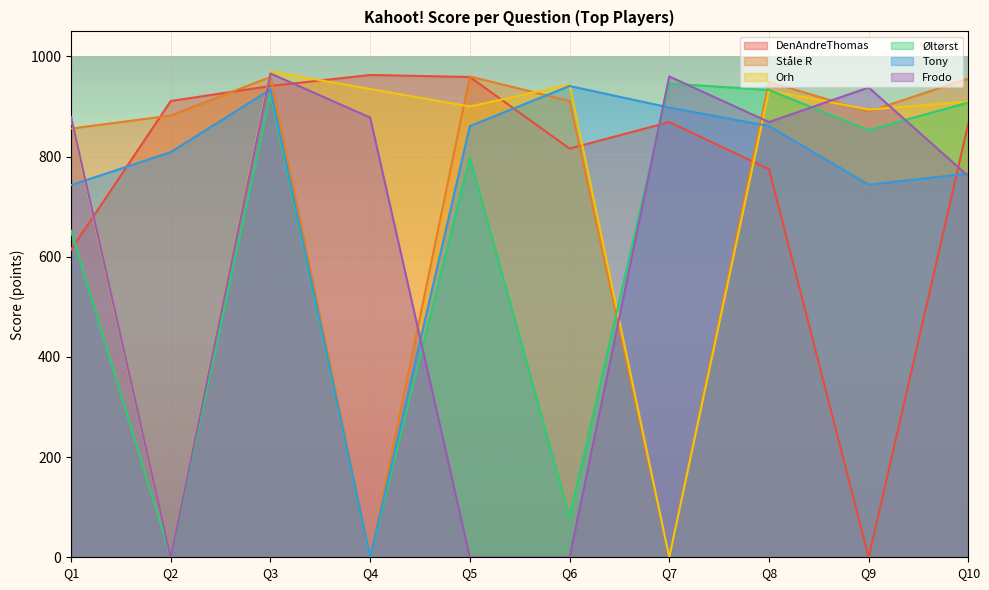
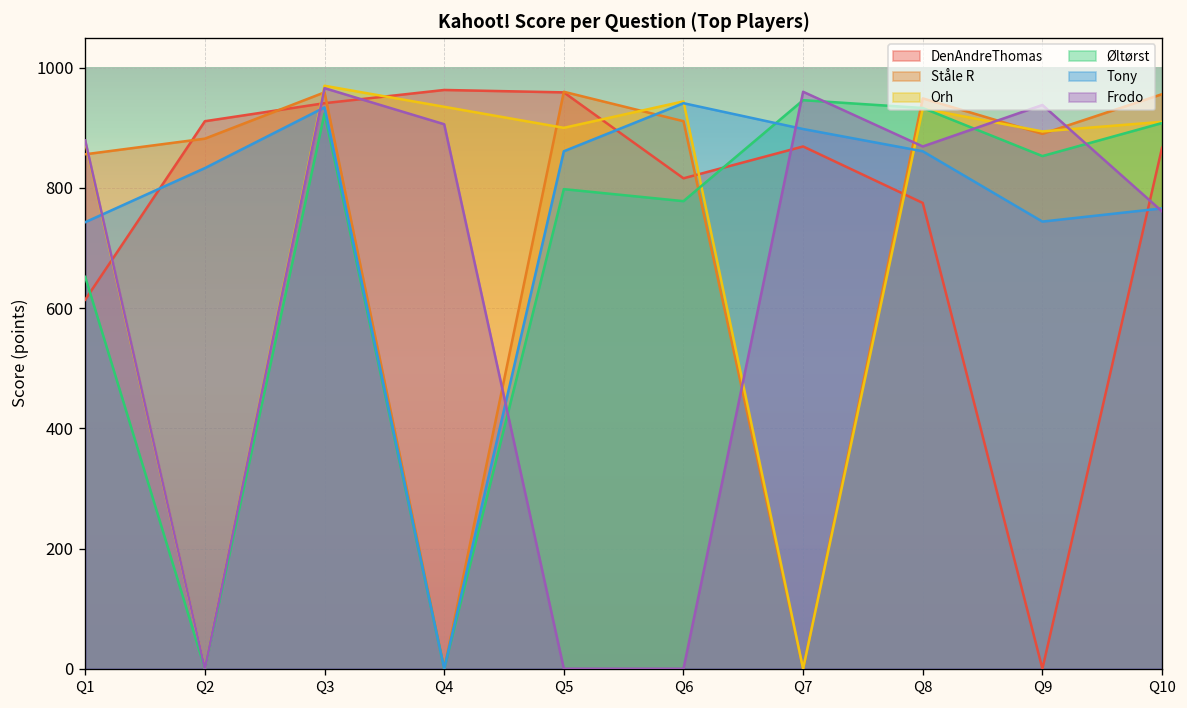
Tony, Q2: 810 -> 830
Frodo, Q4: 880 -> 910
Øltørst, Q6: 80 -> 780
